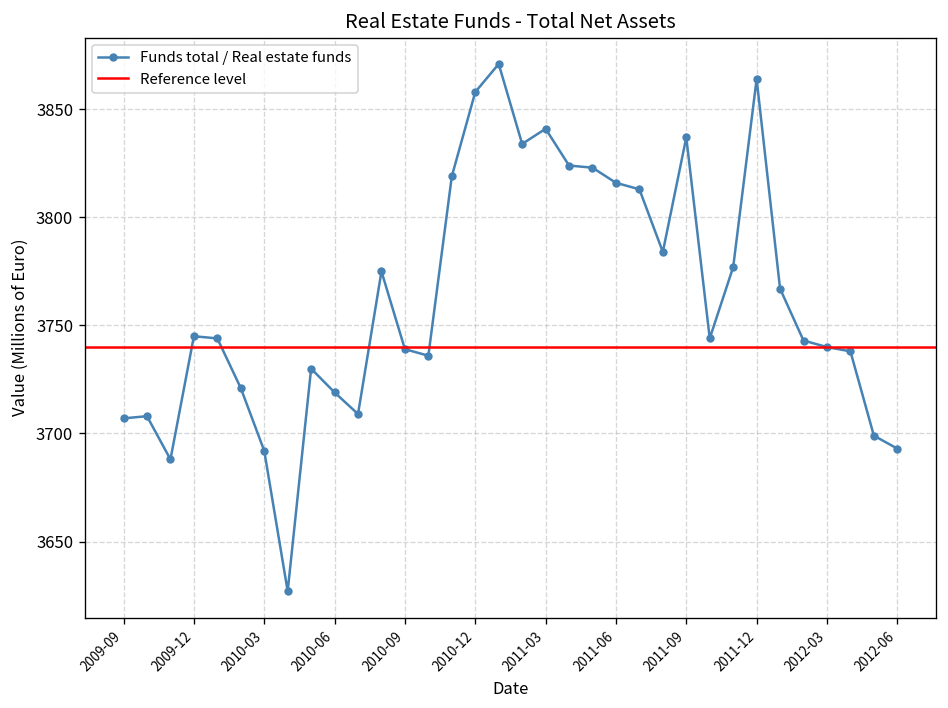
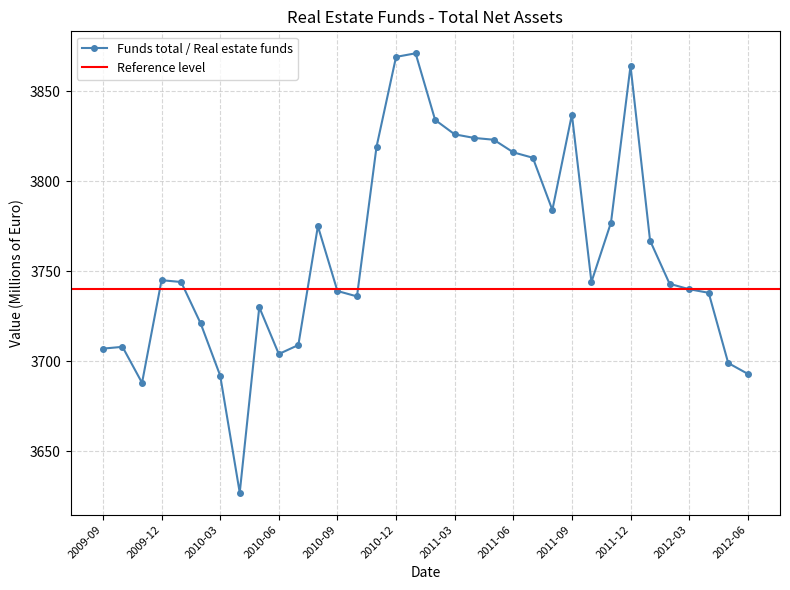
2010-06: 3719 -> 3704
2010-12: 3858 -> 3869
2011-03: 3841 -> 3826
